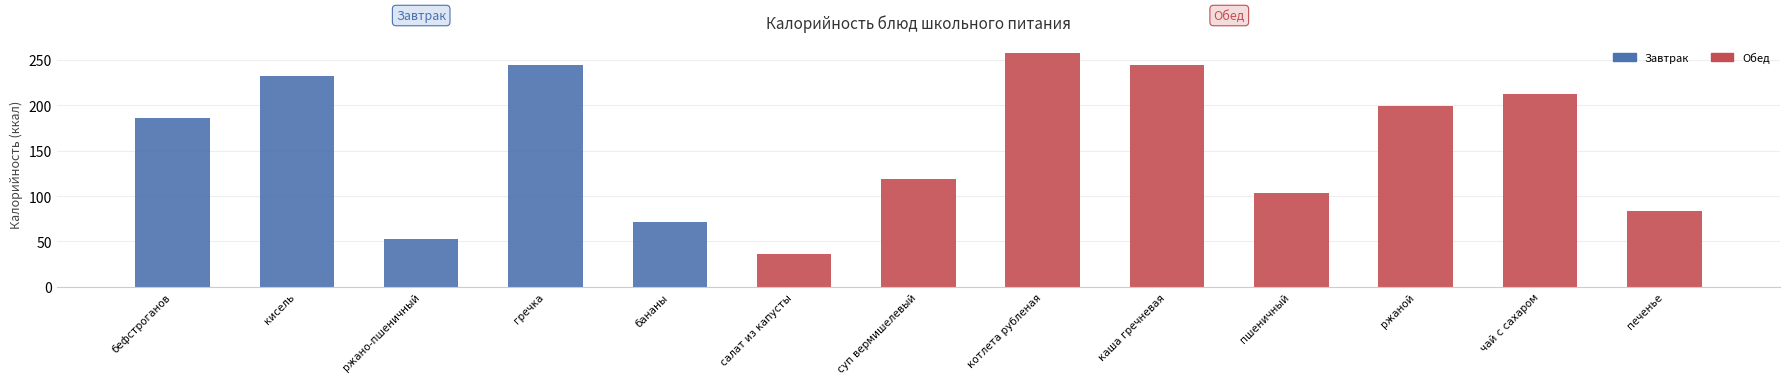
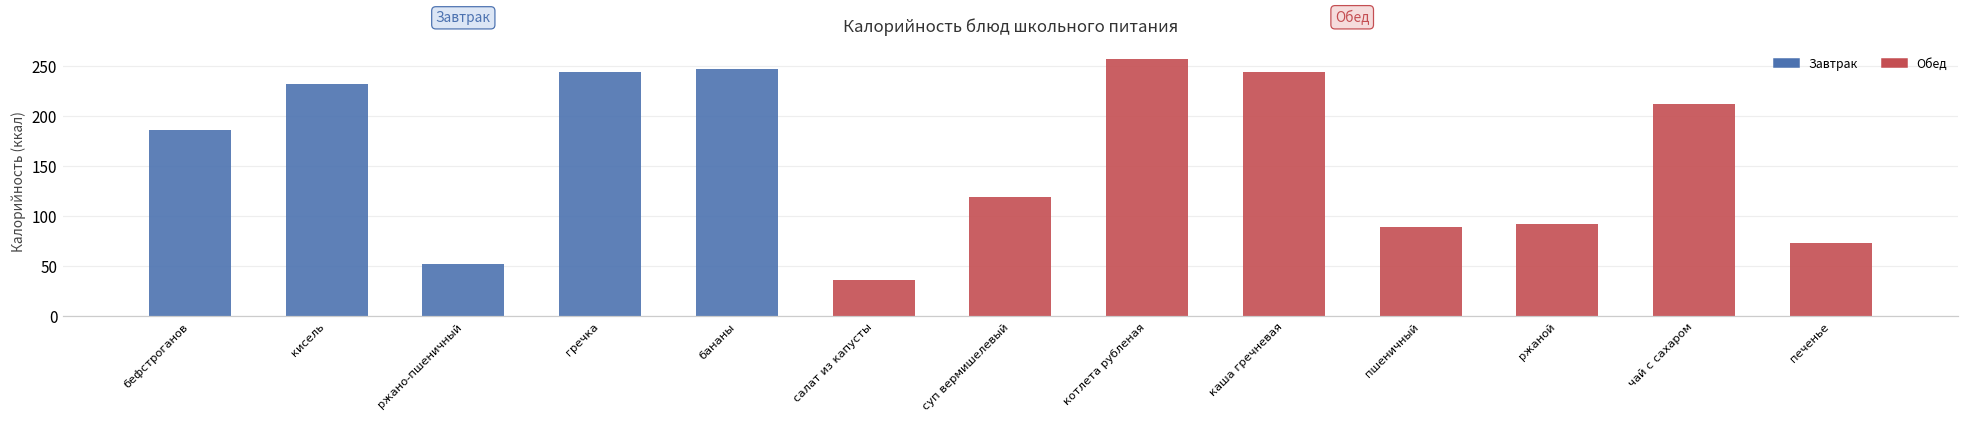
бананы: 70 -> 250
пшеничный: 100 -> 90
ржаной: 200 -> 90
печенье: 80 -> 70
